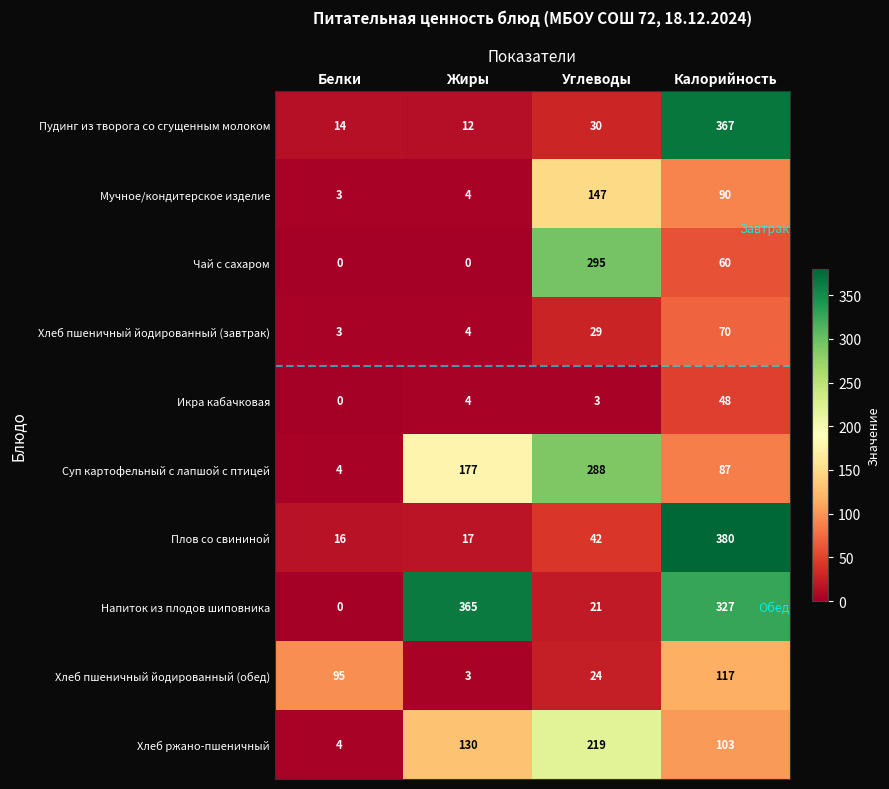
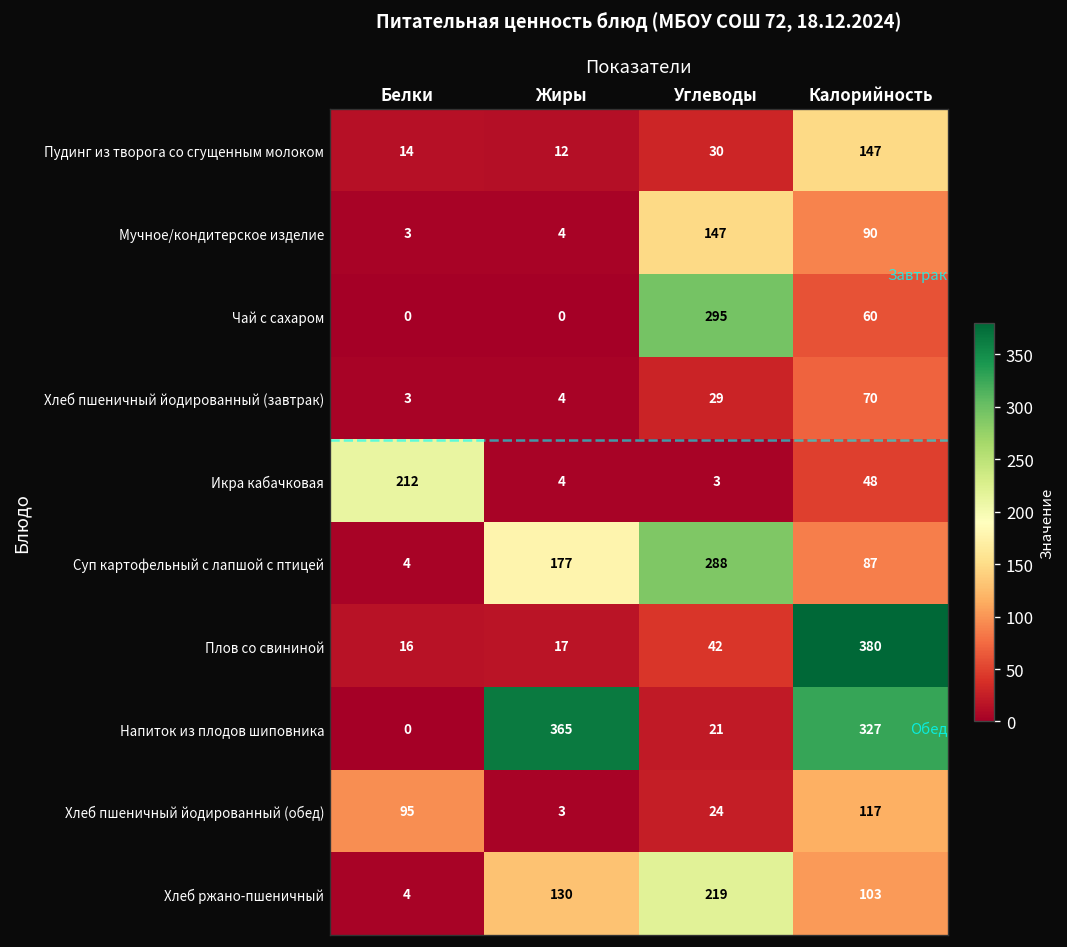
Пудинг из творога со сгущенным молоком, Калорийность: 367 -> 147
Икра кабачковая, Белки: 0 -> 212
